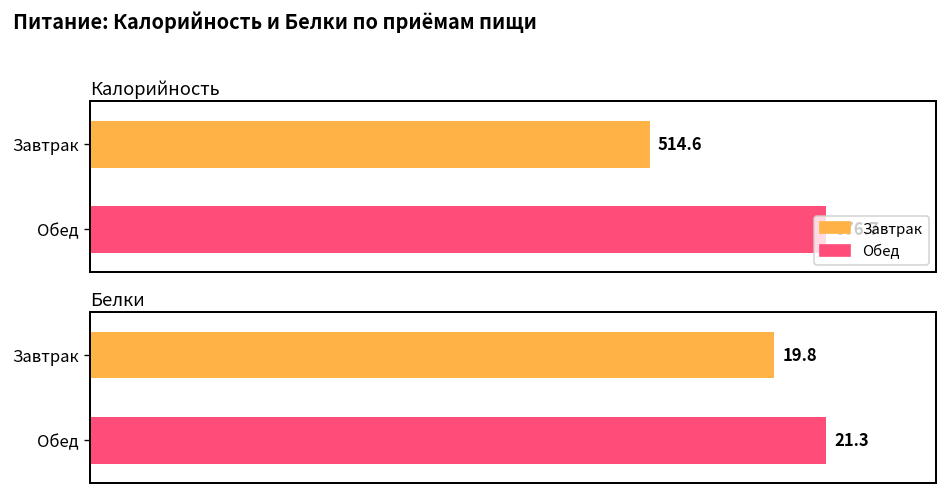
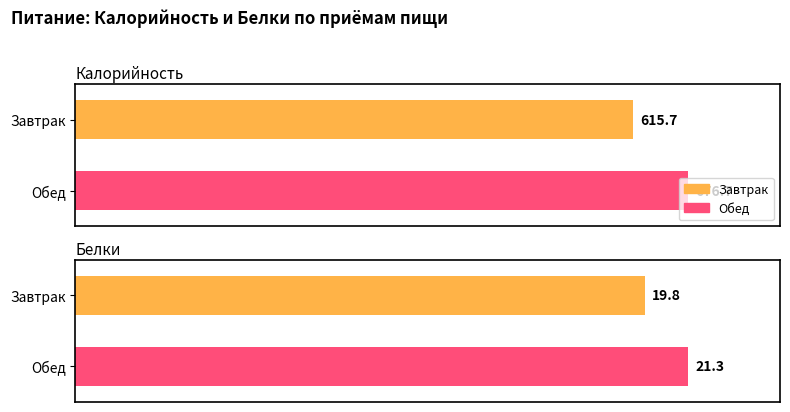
Калорийность, Завтрак: 514.6 -> 615.7
